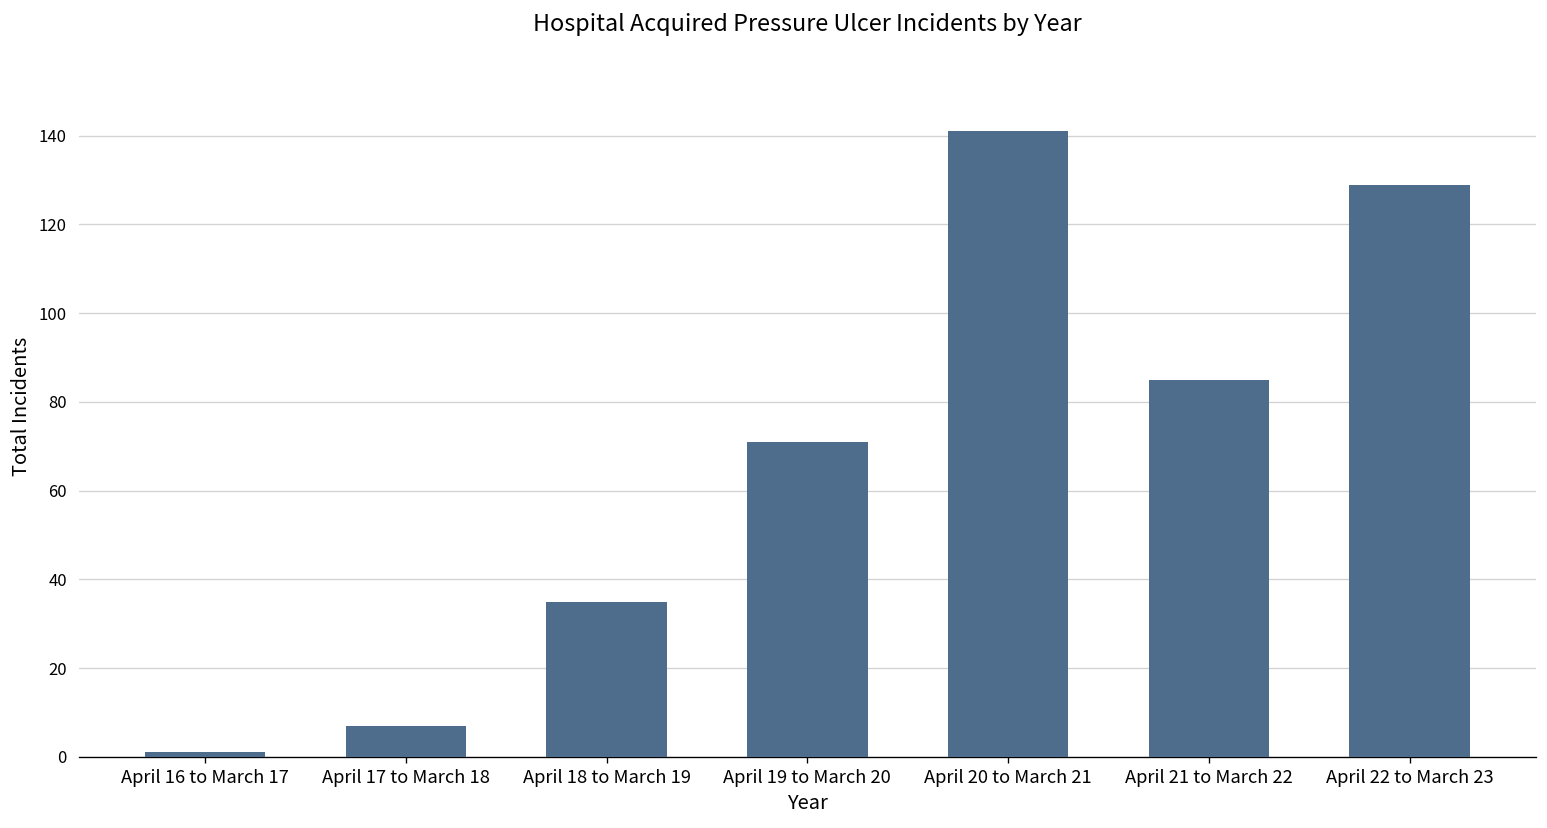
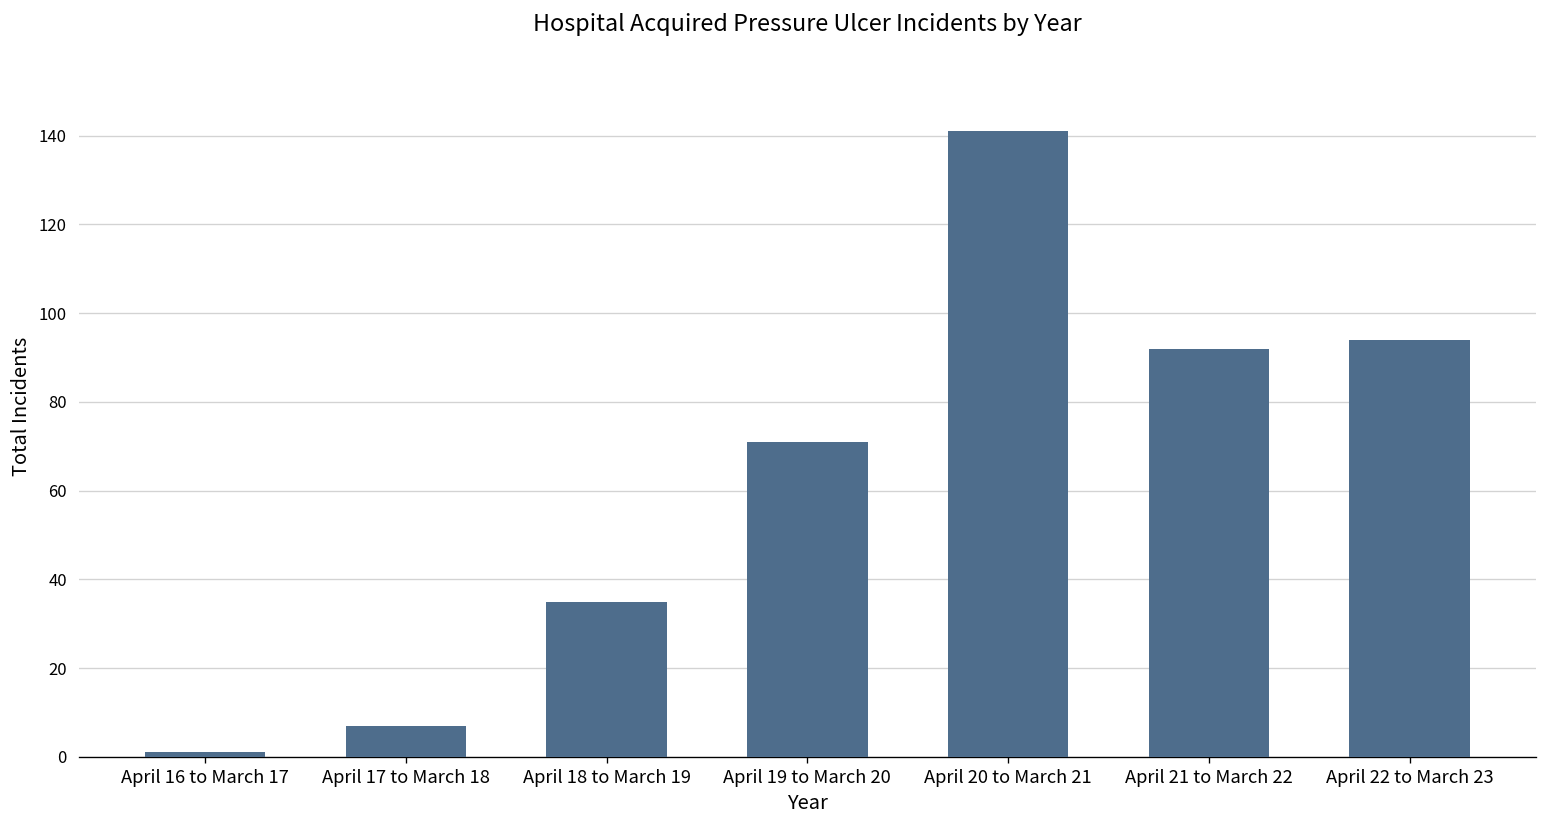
April 21 to March 22: 85 -> 92
April 22 to March 23: 129 -> 94
